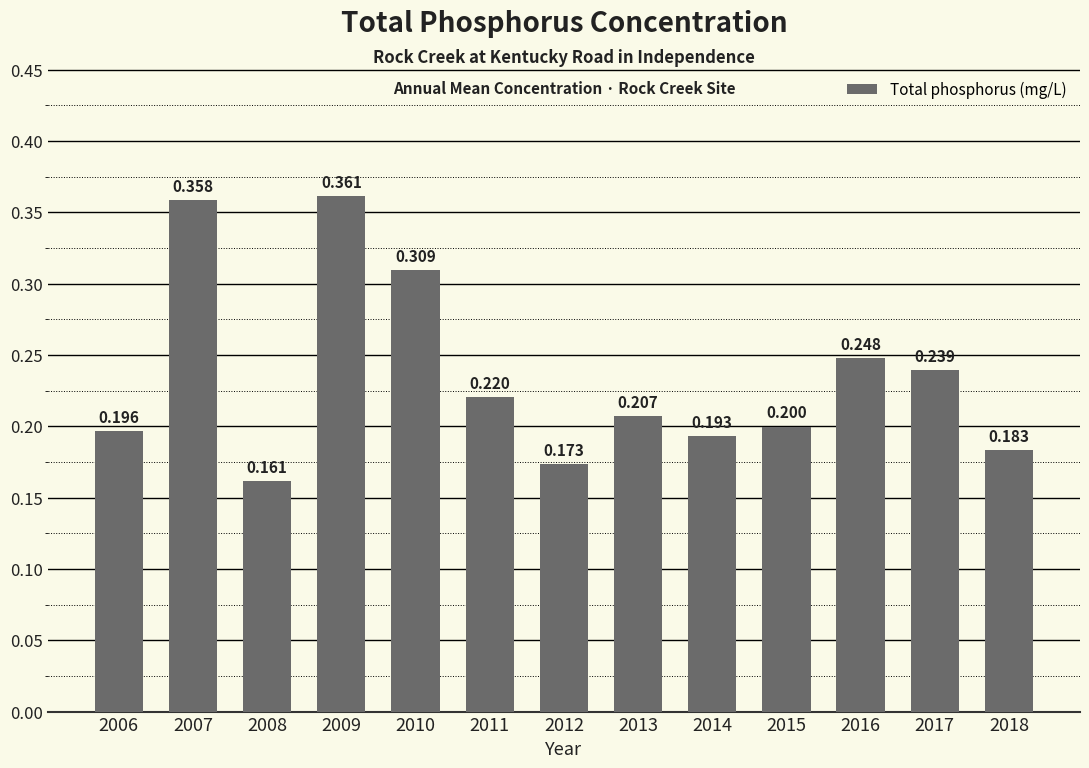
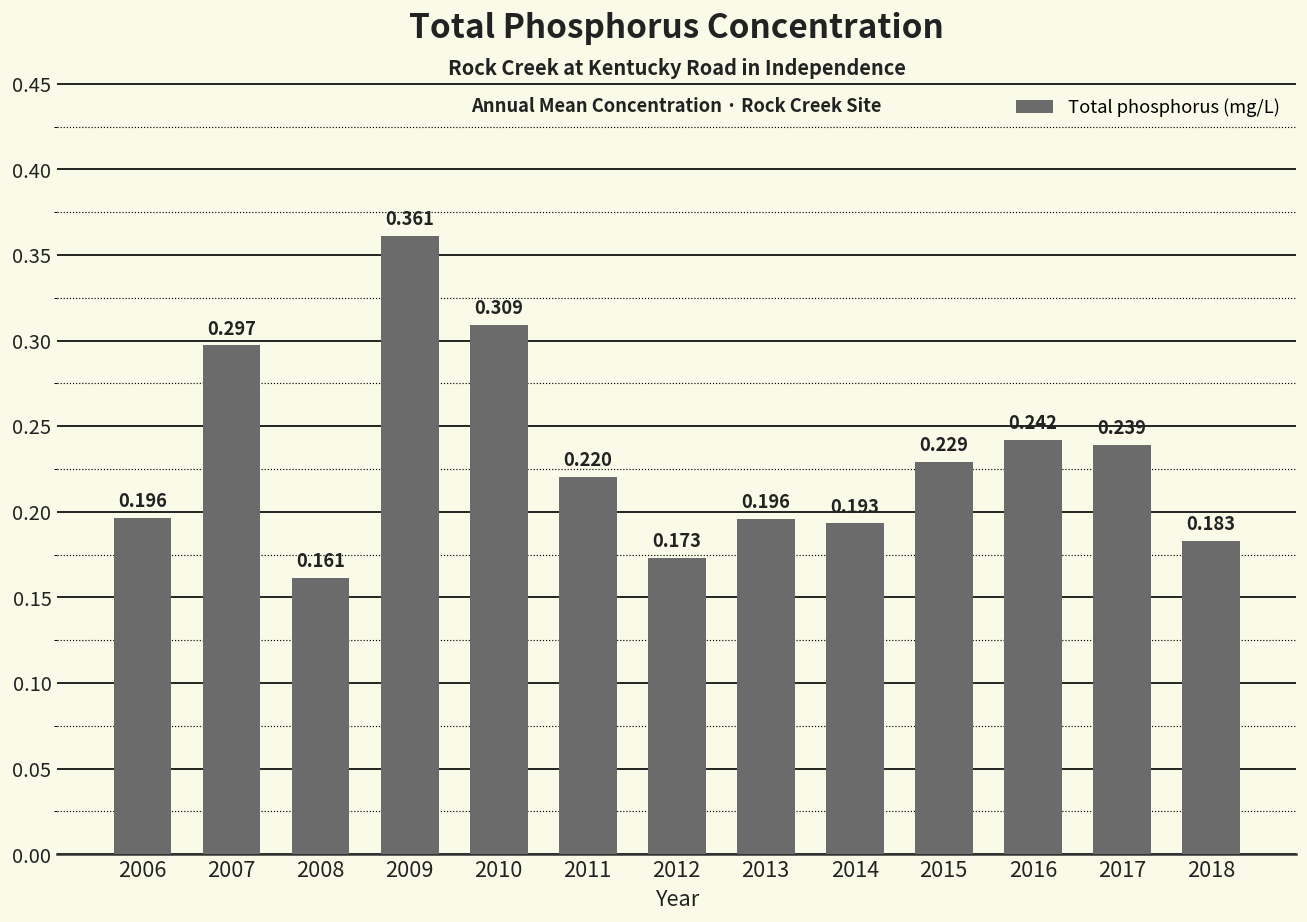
2007: 0.358 -> 0.297
2013: 0.207 -> 0.196
2015: 0.200 -> 0.229
2016: 0.248 -> 0.242
